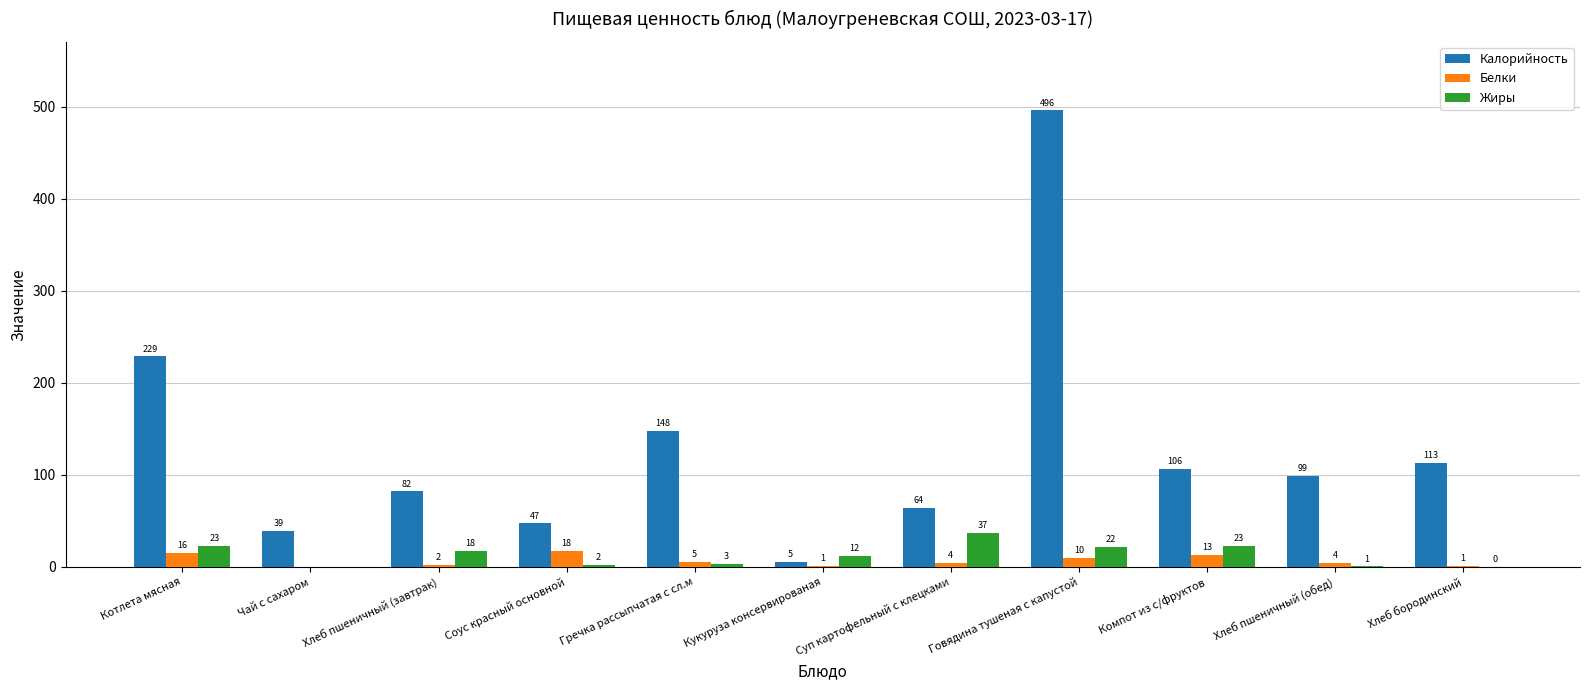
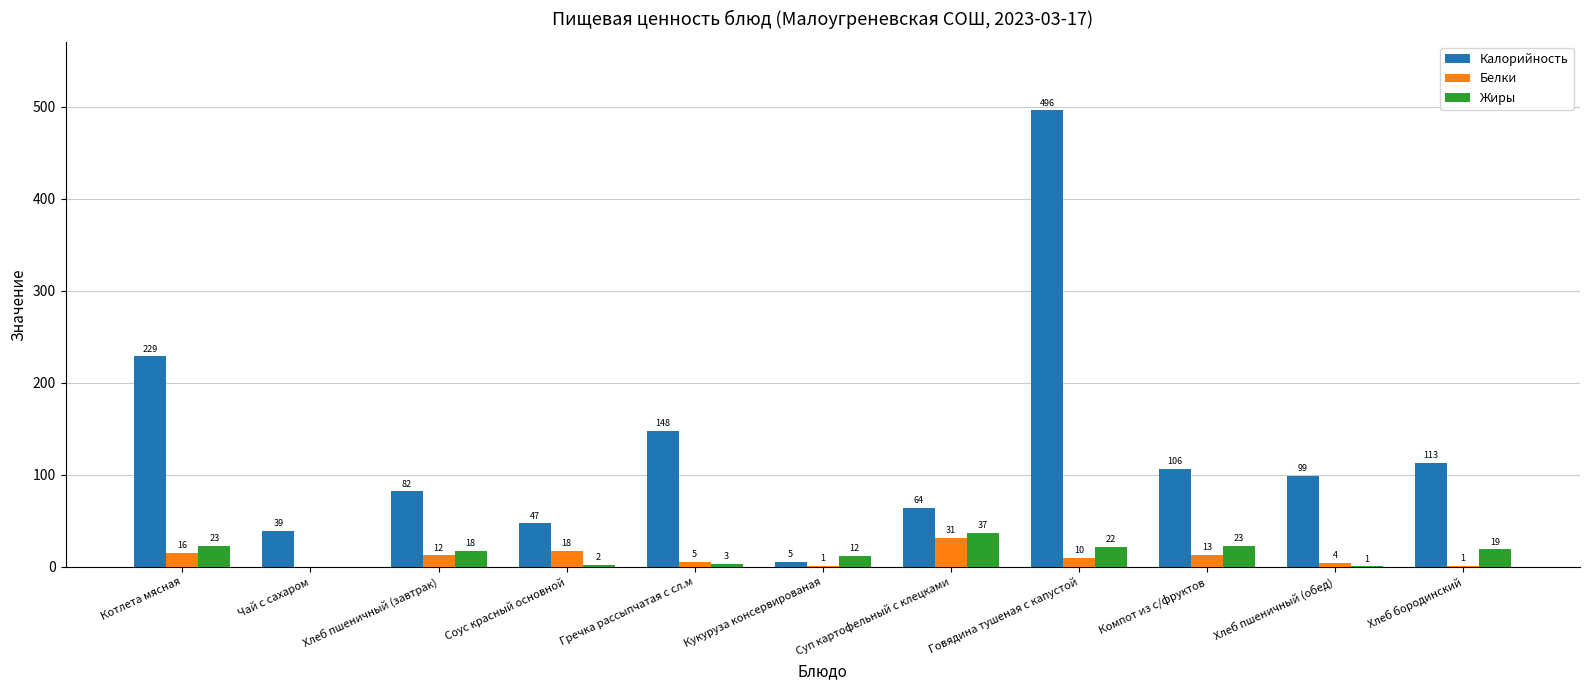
Белки, Хлеб пшеничный (завтрак): 2 -> 12
Белки, Суп картофельный с клецками: 4 -> 31
Жиры, Хлеб бородинский: 0 -> 19
